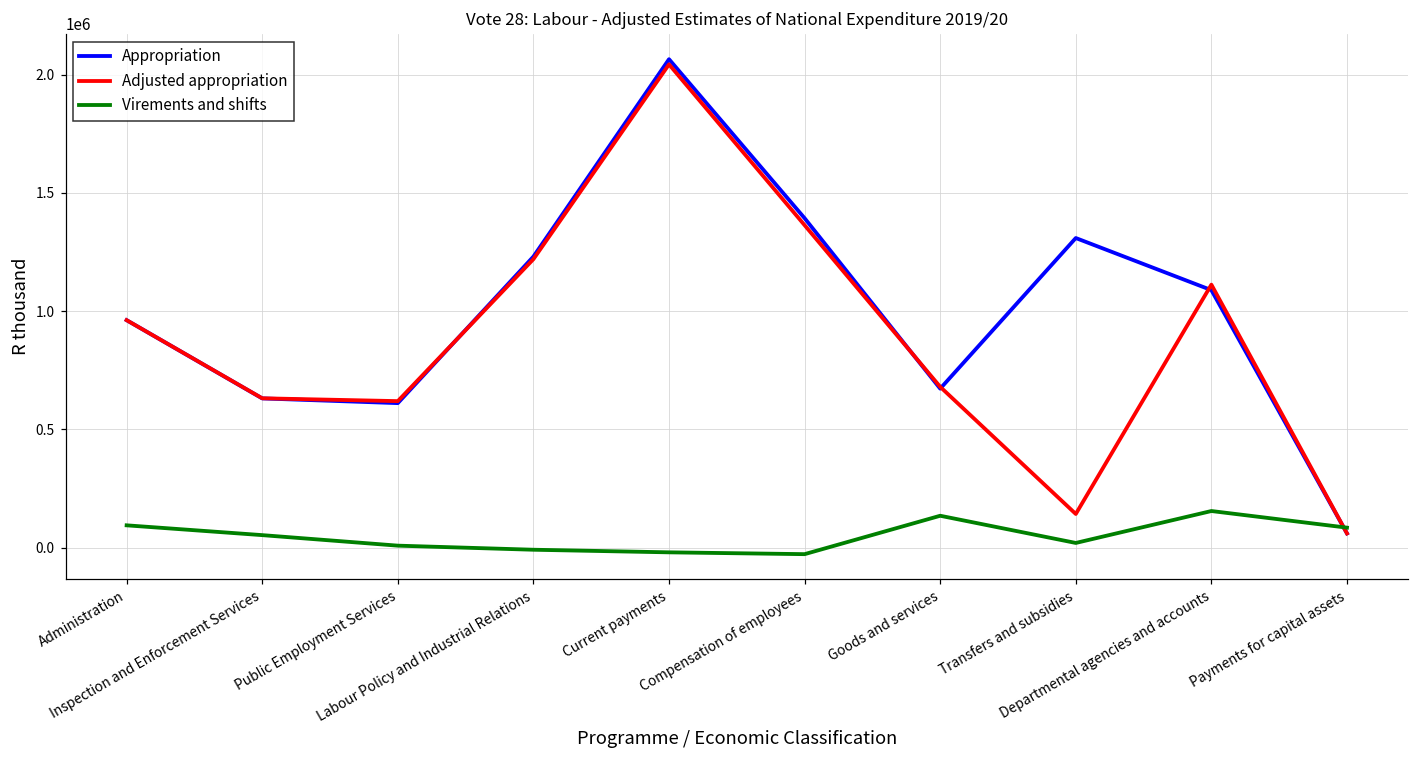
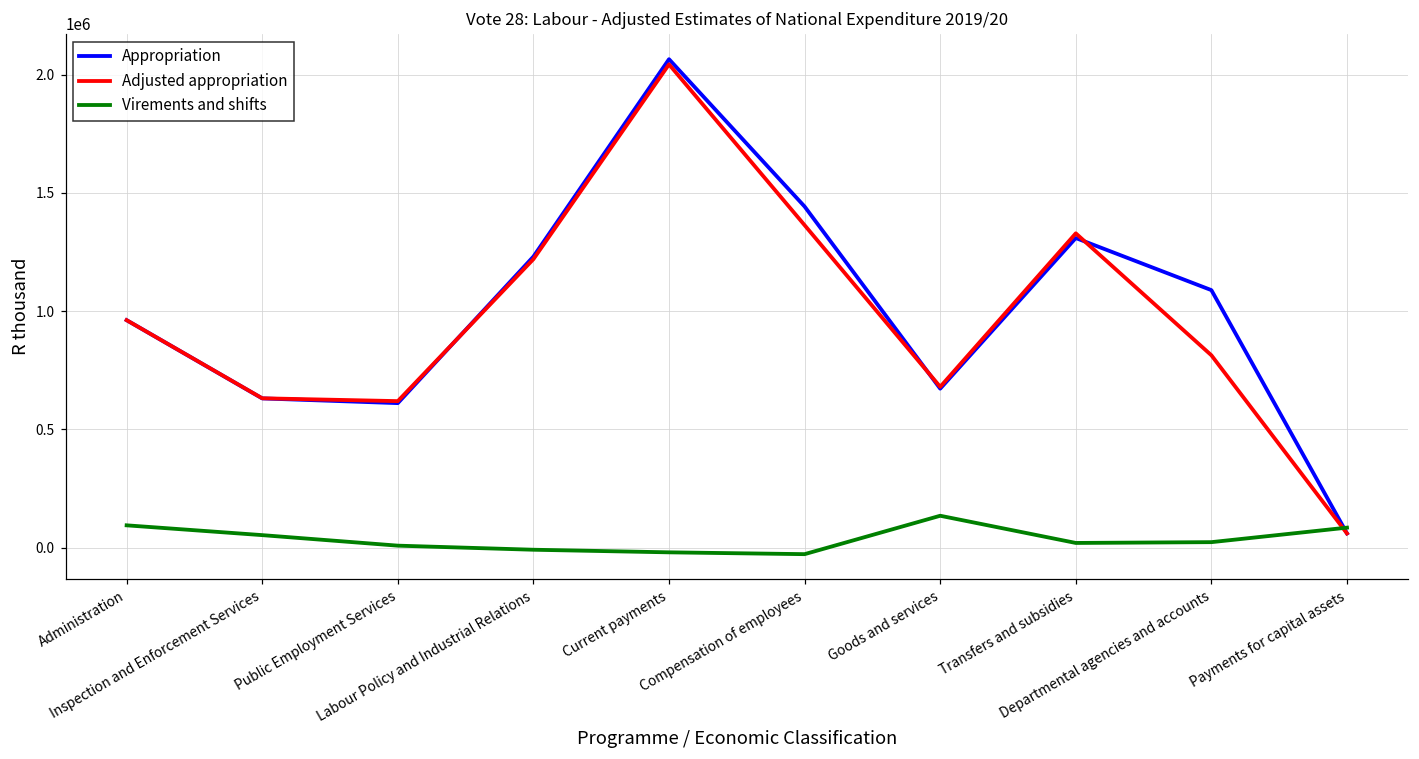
Appropriation, Compensation of employees: 1390000 -> 1440000
Adjusted appropriation, Transfers and subsidies: 140000 -> 1330000
Adjusted appropriation, Departmental agencies and accounts: 1110000 -> 810000
Virements and shifts, Departmental agencies and accounts: 150000 -> 20000
